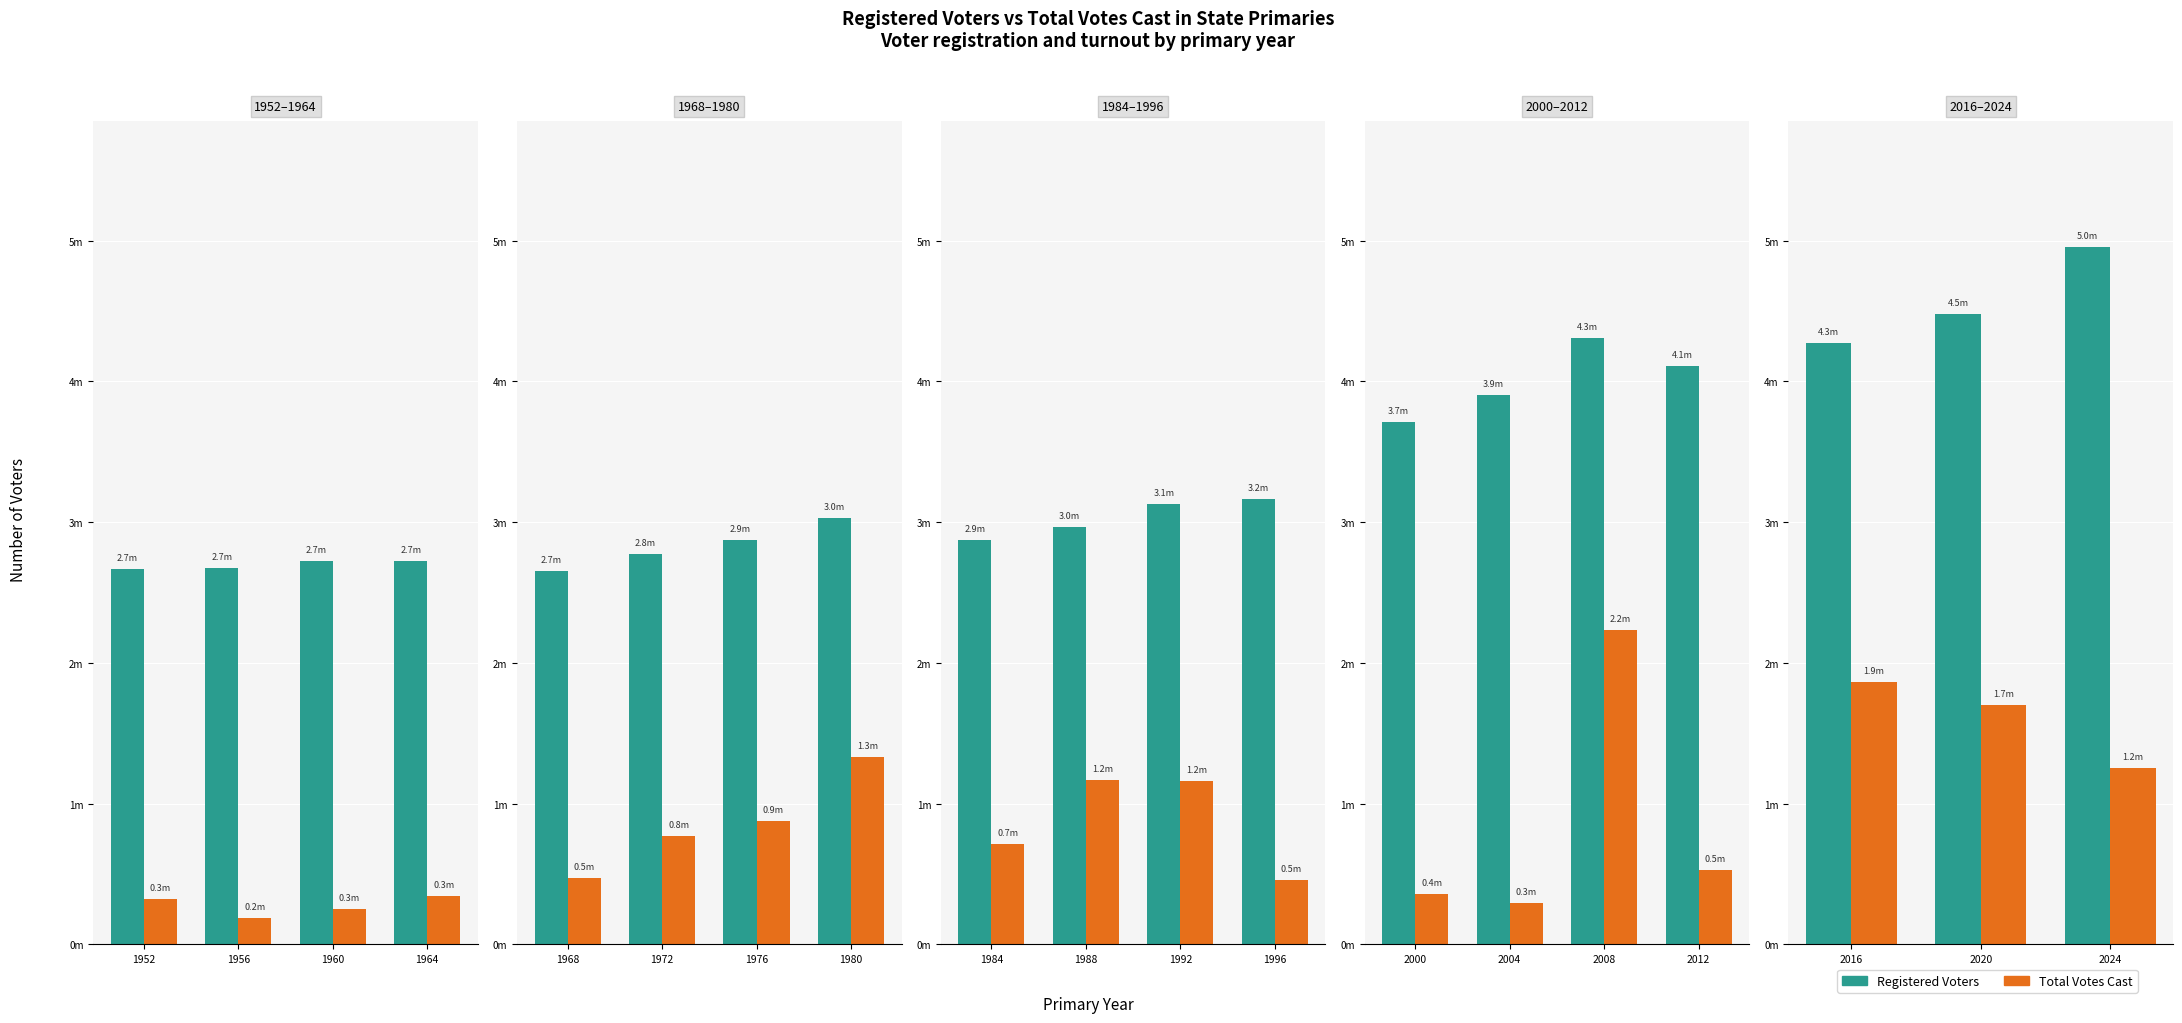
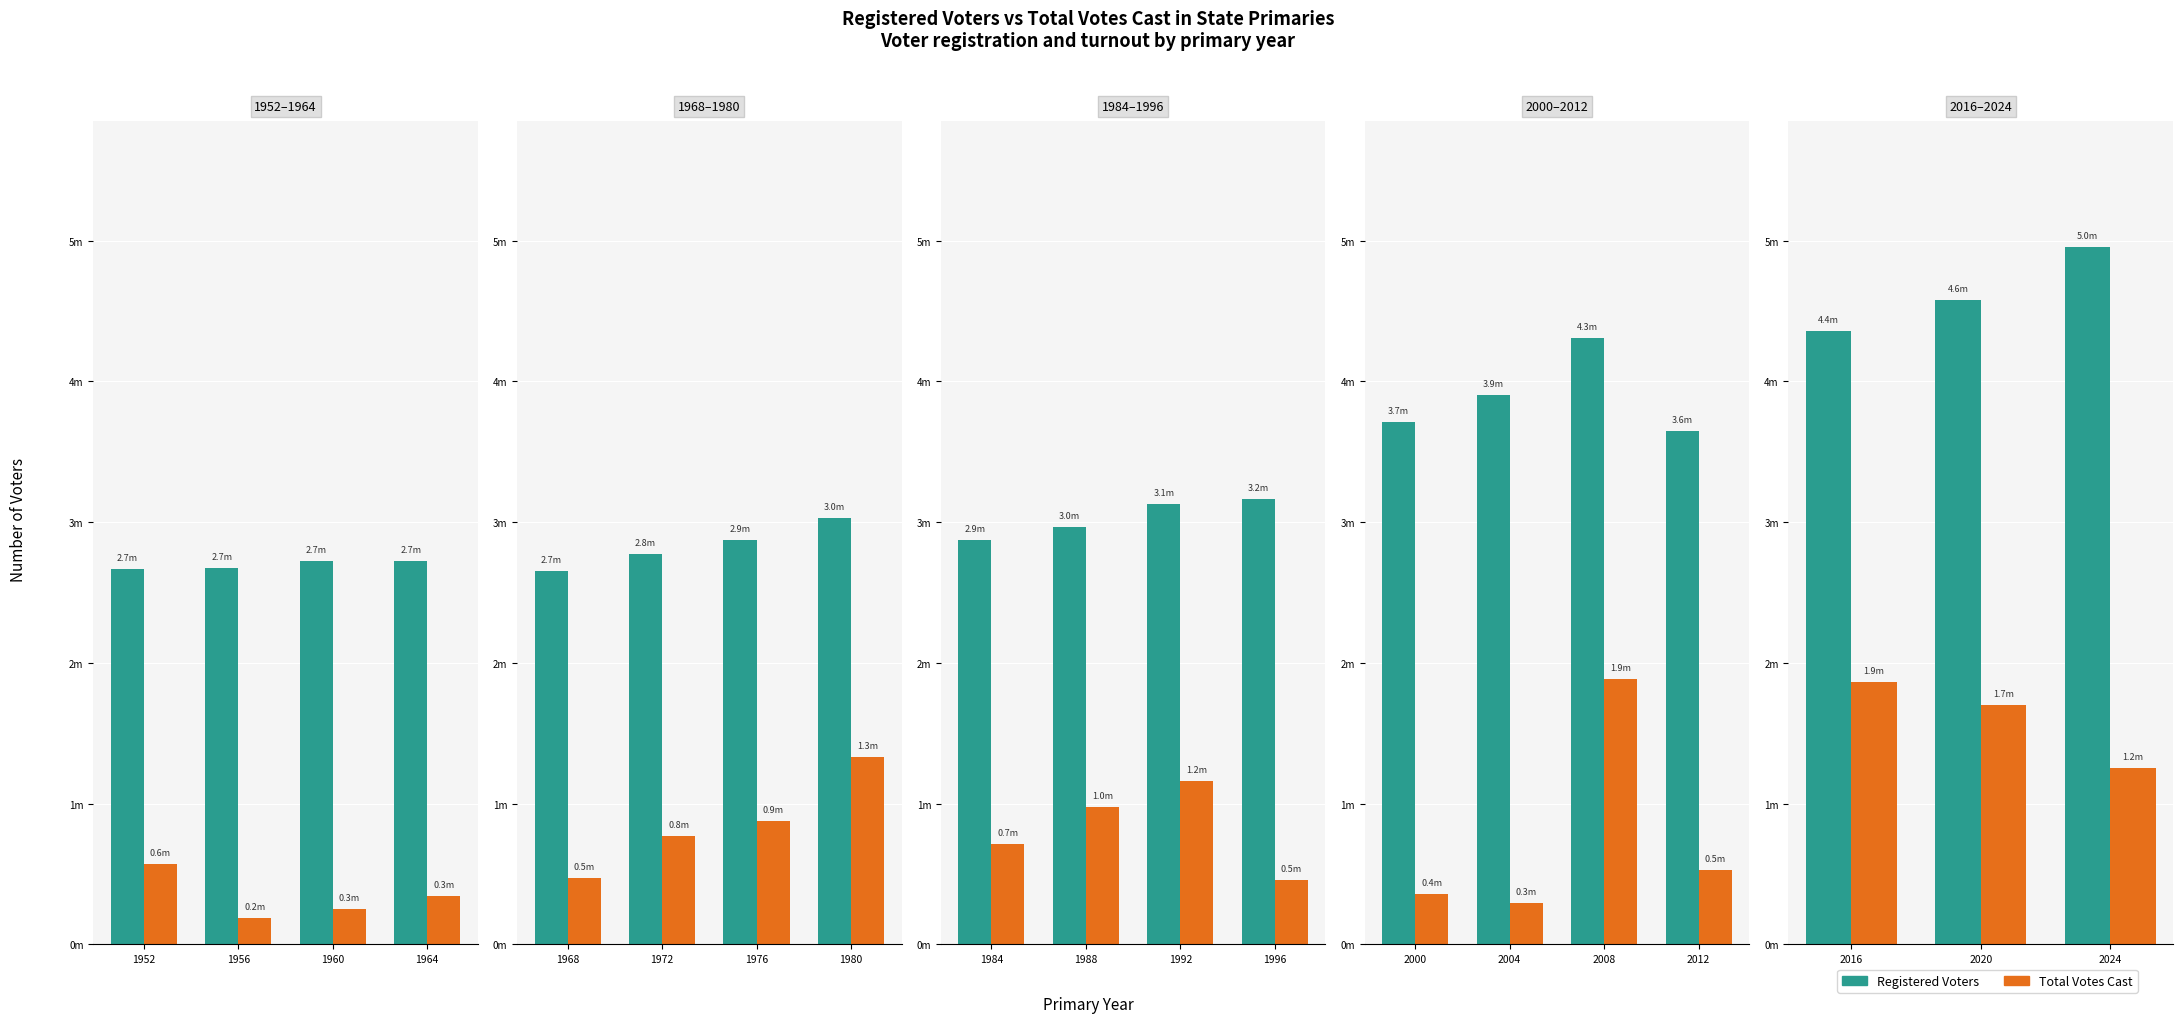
1952–1964, Total Votes Cast, 1952: 0.3m -> 0.6m
1984–1996, Total Votes Cast, 1988: 1.2m -> 1.0m
2000–2012, Total Votes Cast, 2008: 2.2m -> 1.9m
2000–2012, Registered Voters, 2012: 4.1m -> 3.6m
2016–2024, Registered Voters, 2016: 4.3m -> 4.4m
2016–2024, Registered Voters, 2020: 4.5m -> 4.6m
